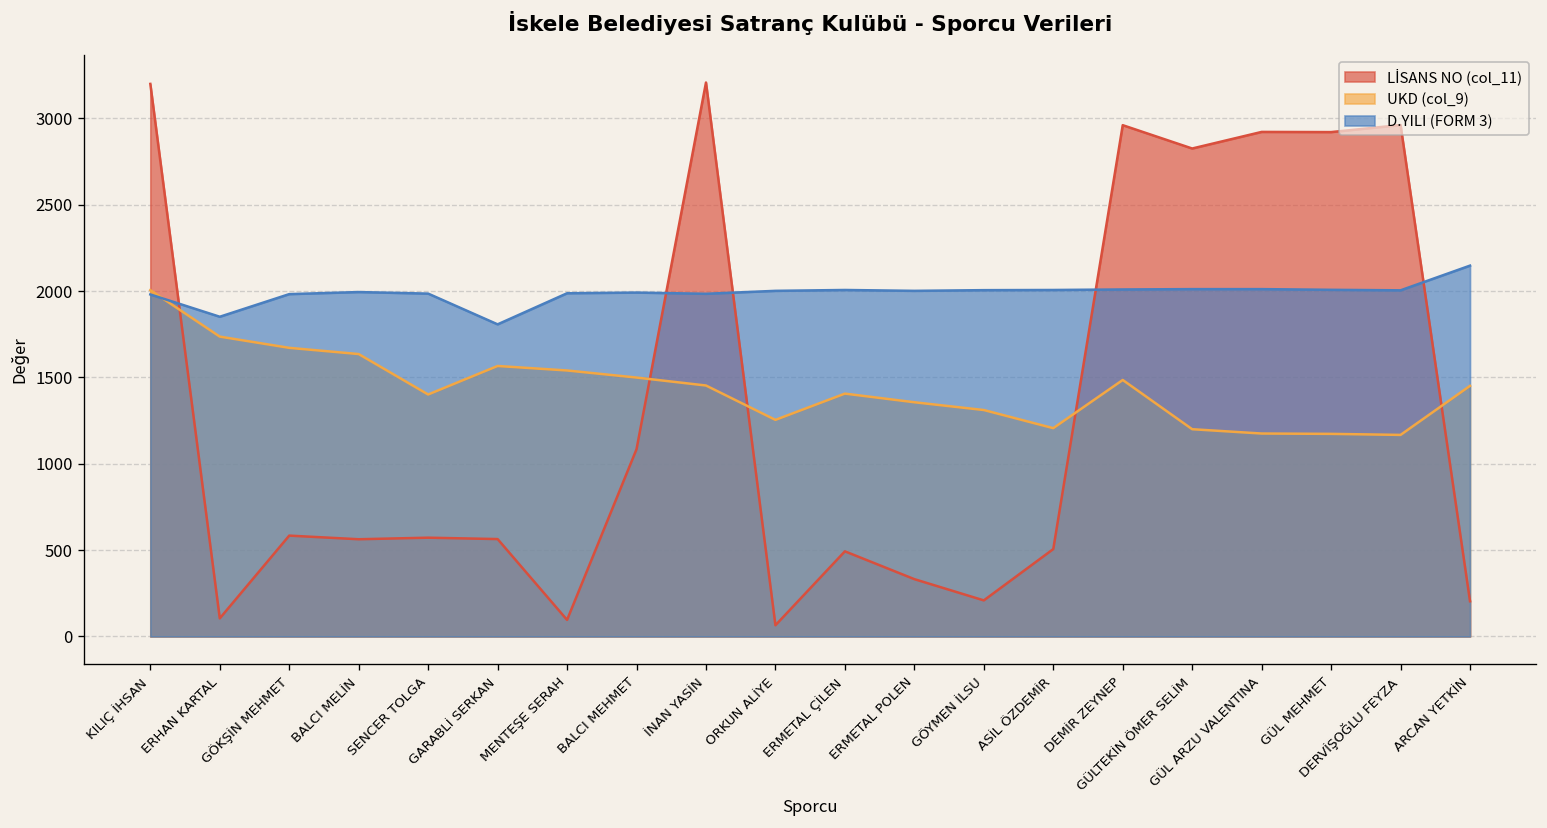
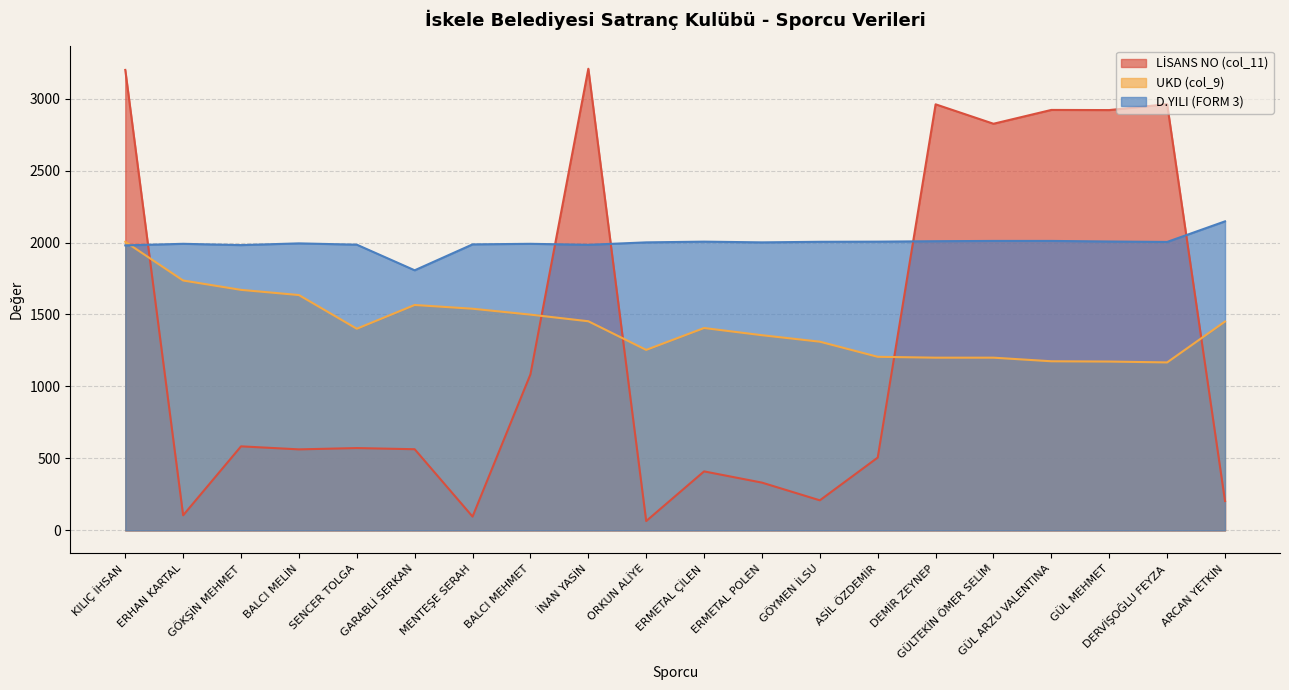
D.YILI (FORM 3), ERHAN KARTAL: 1850 -> 1990
LİSANS NO (col_11), ERMETAL ÇİLEN: 490 -> 410
UKD (col_9), DEMİR ZEYNEP: 1490 -> 1200
